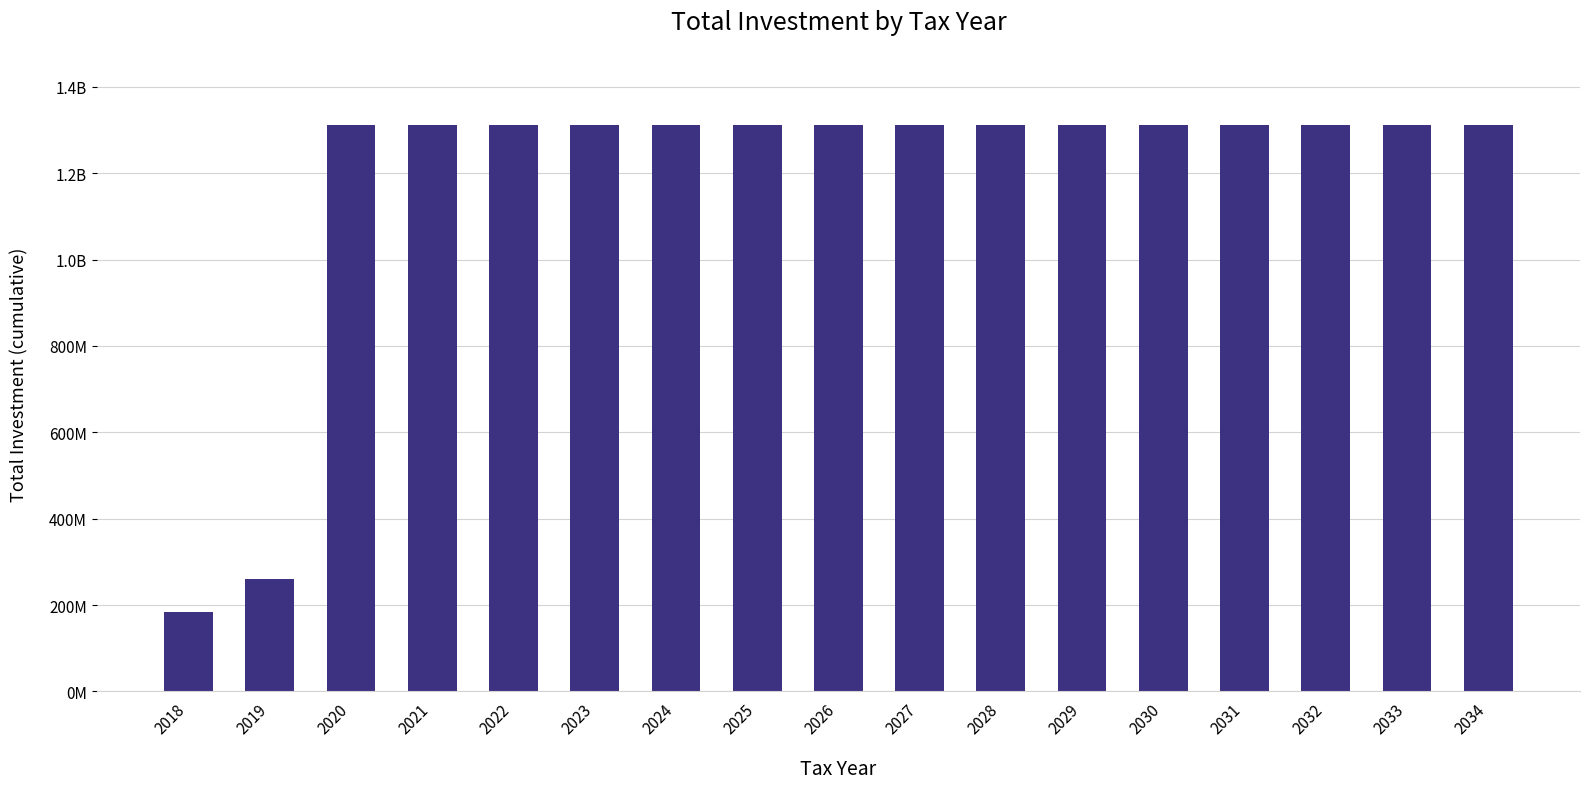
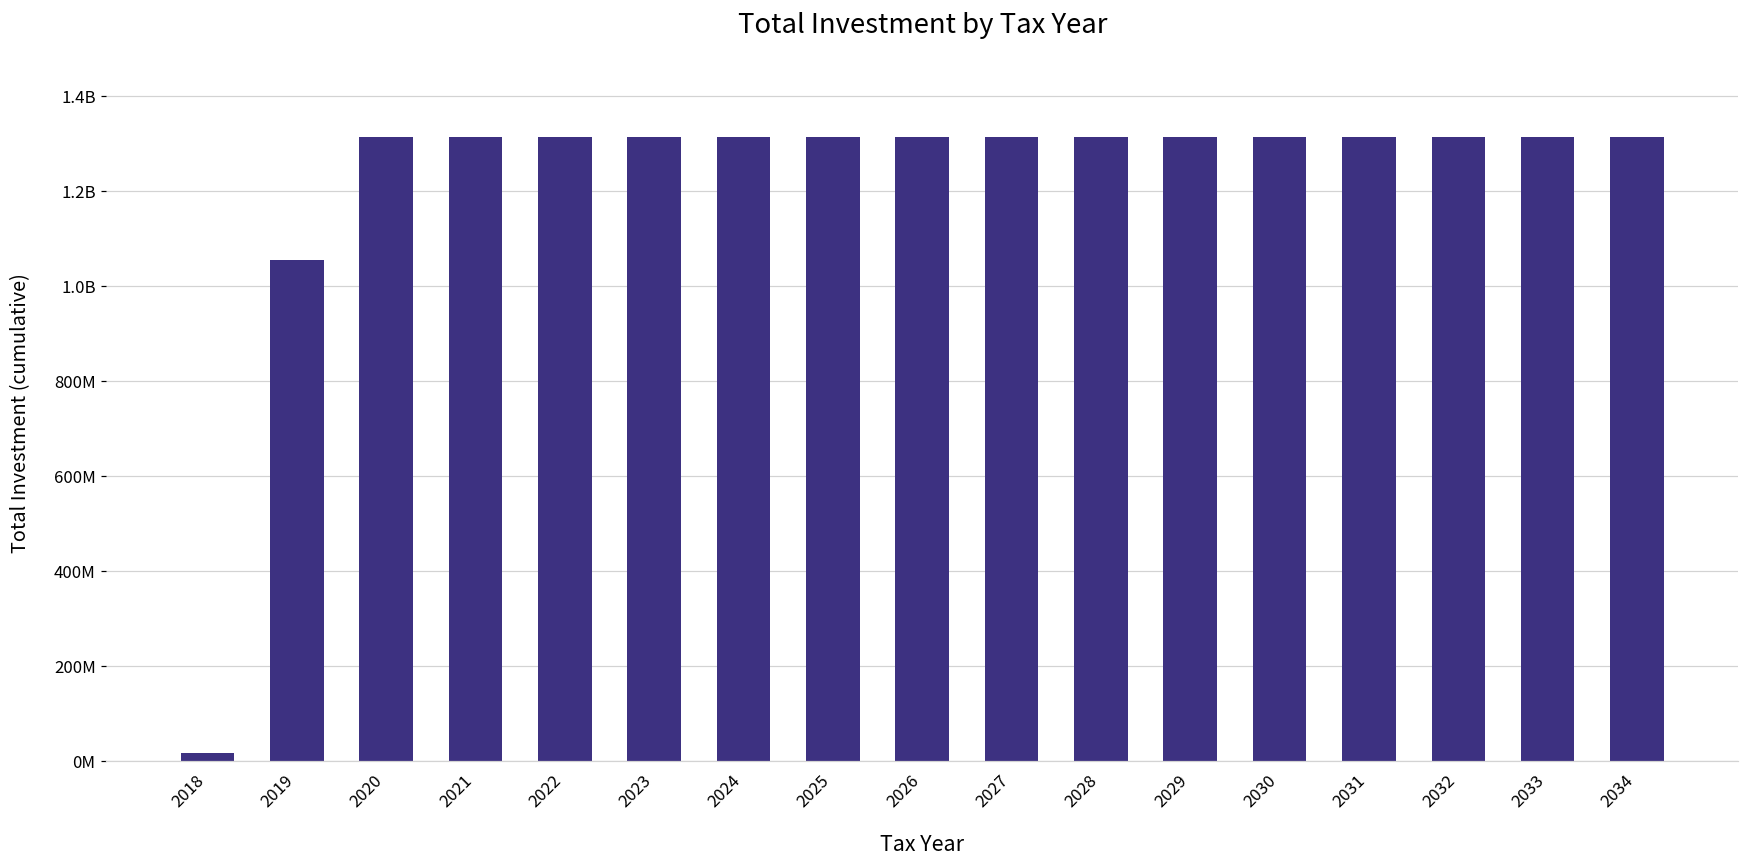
2018: 180000000 -> 20000000
2019: 260000000 -> 1050000000
